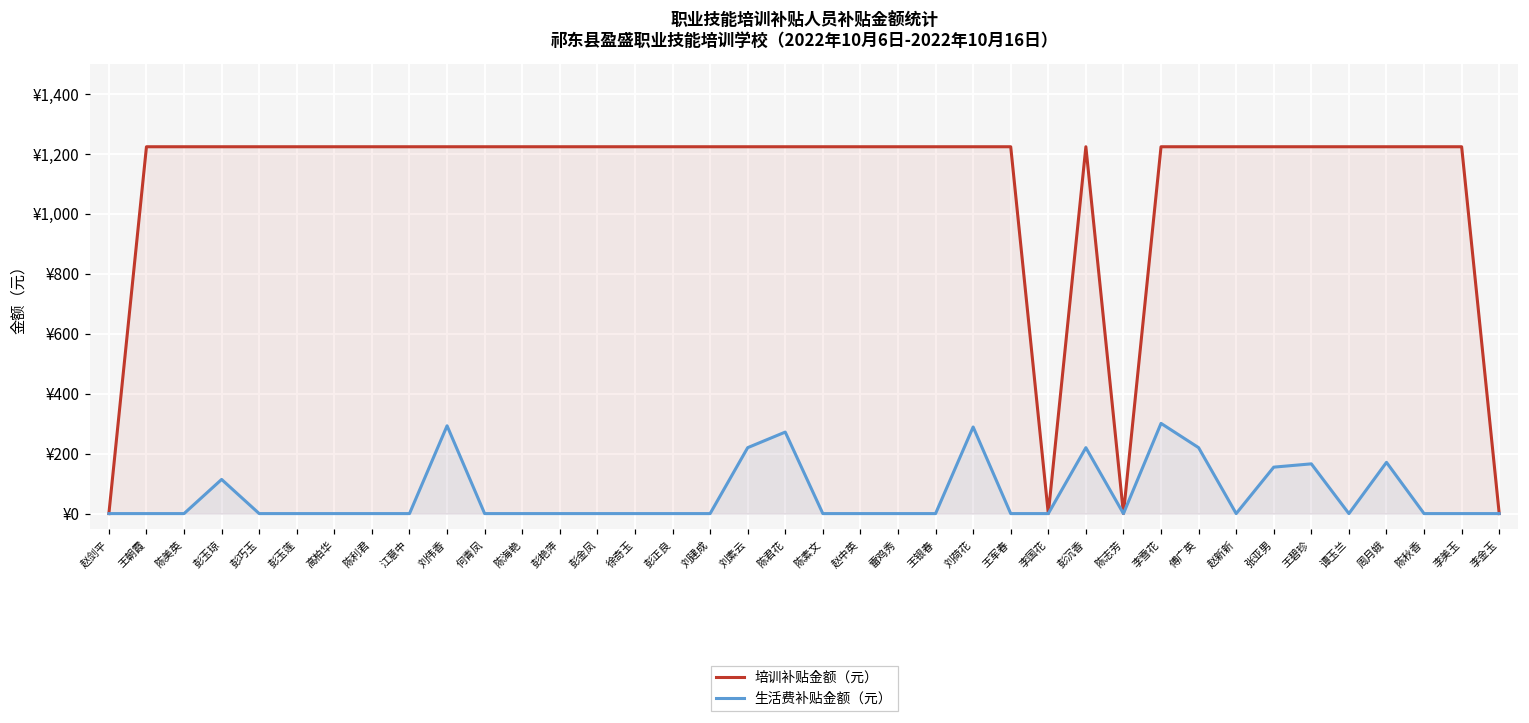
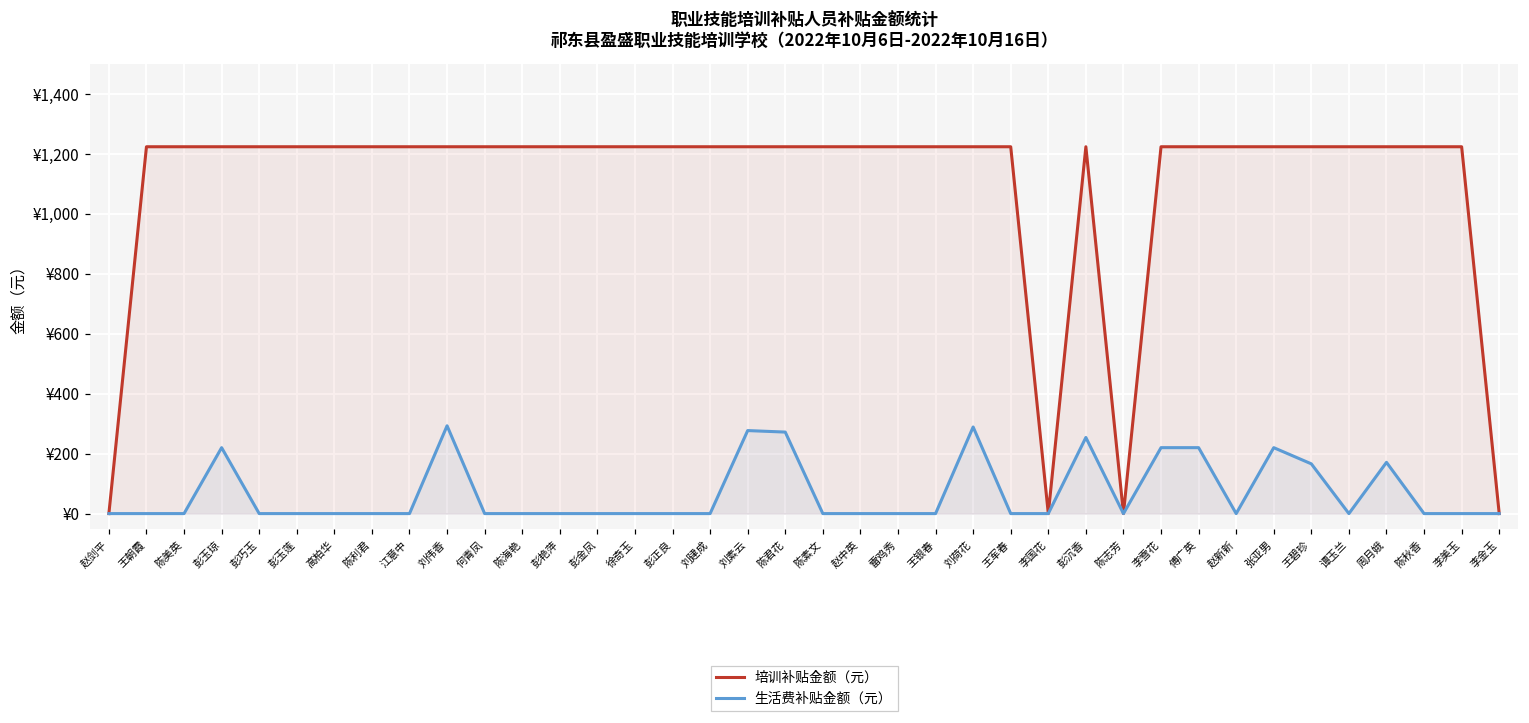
生活费补贴金额（元）, 彭玉琼: ¥110 -> ¥220
生活费补贴金额（元）, 刘素云: ¥220 -> ¥280
生活费补贴金额（元）, 彭沉香: ¥220 -> ¥250
生活费补贴金额（元）, 李雪花: ¥300 -> ¥220
生活费补贴金额（元）, 张亚男: ¥160 -> ¥220
